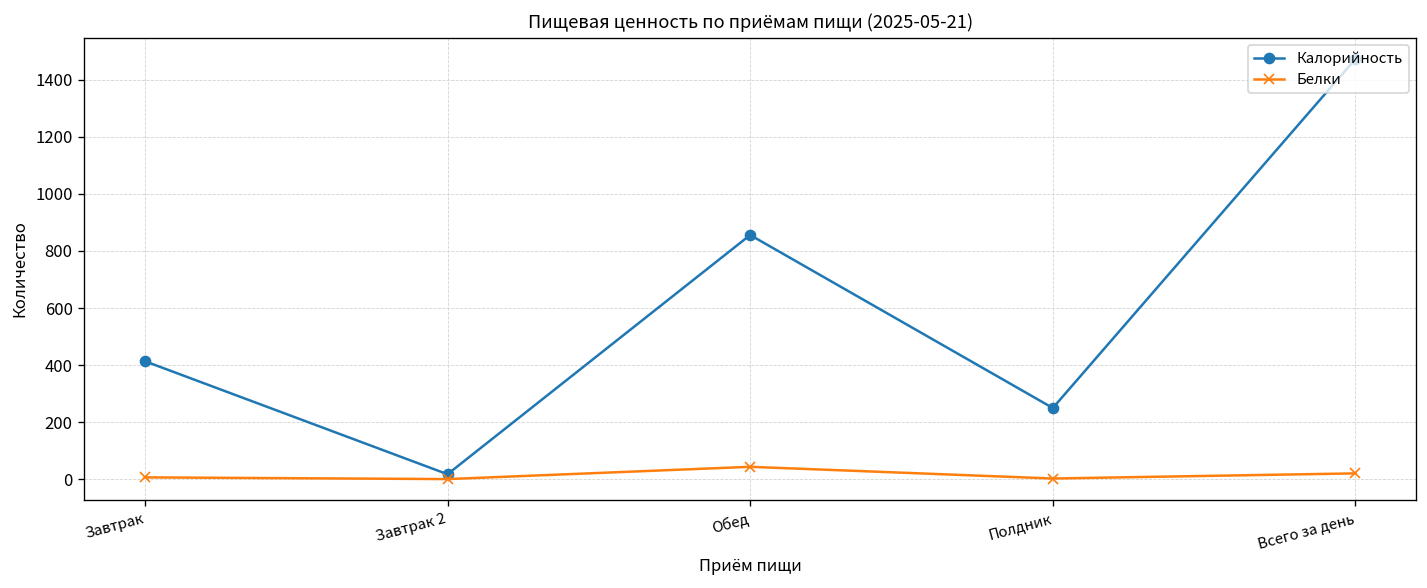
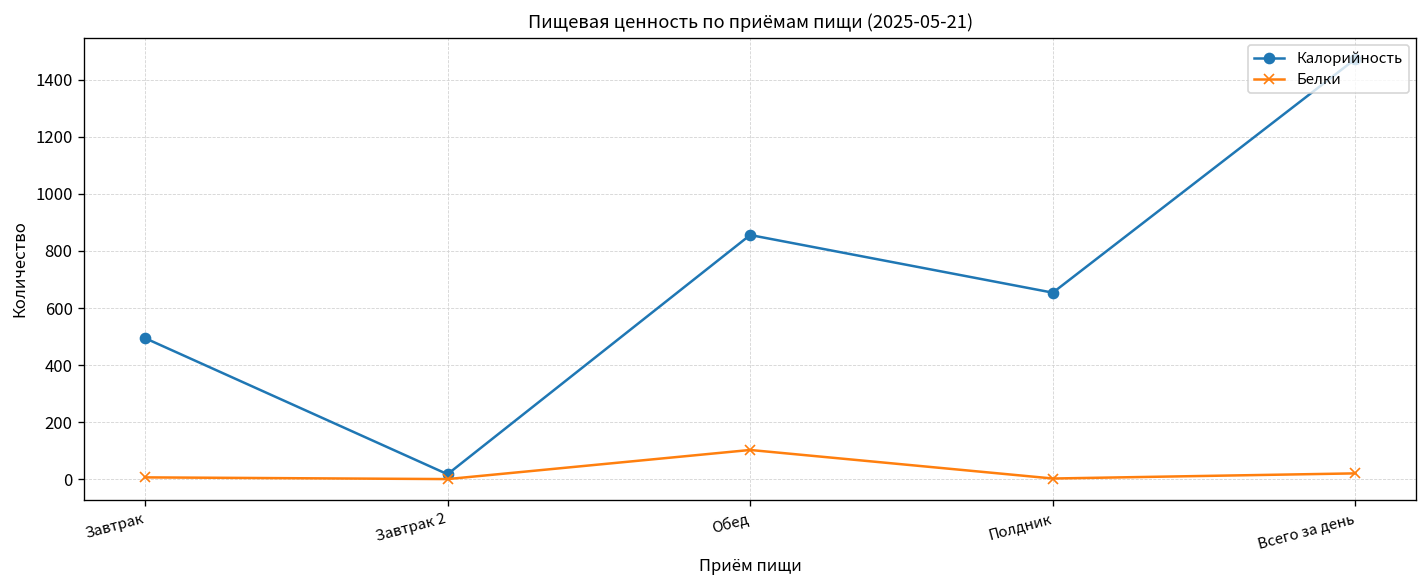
Калорийность, Завтрак: 410 -> 500
Белки, Обед: 40 -> 100
Калорийность, Полдник: 250 -> 650
